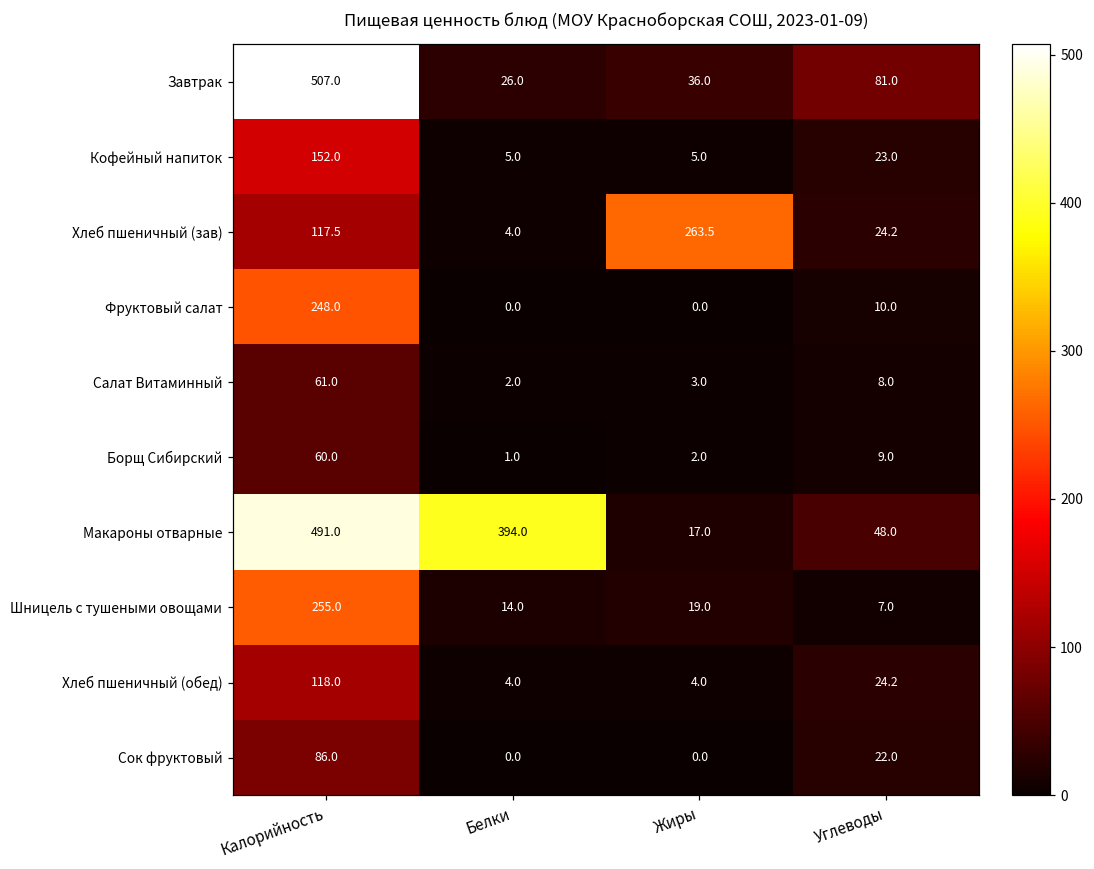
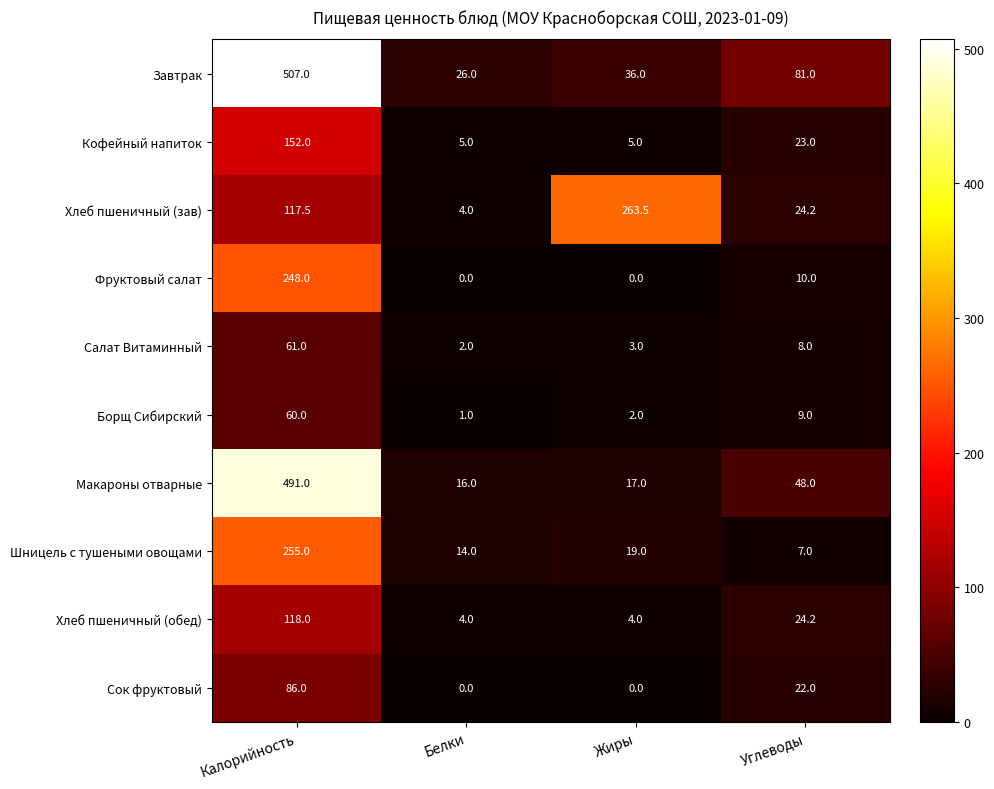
Макароны отварные, Белки: 394.0 -> 16.0
